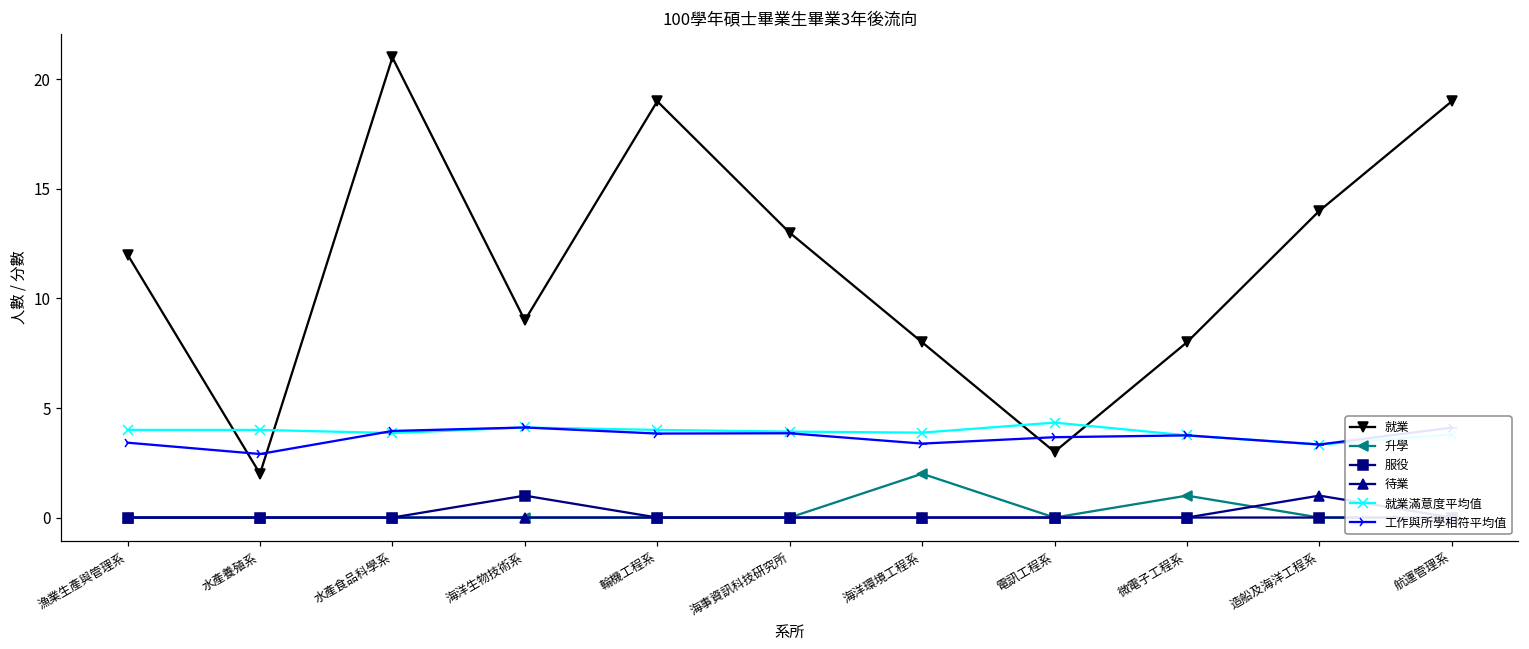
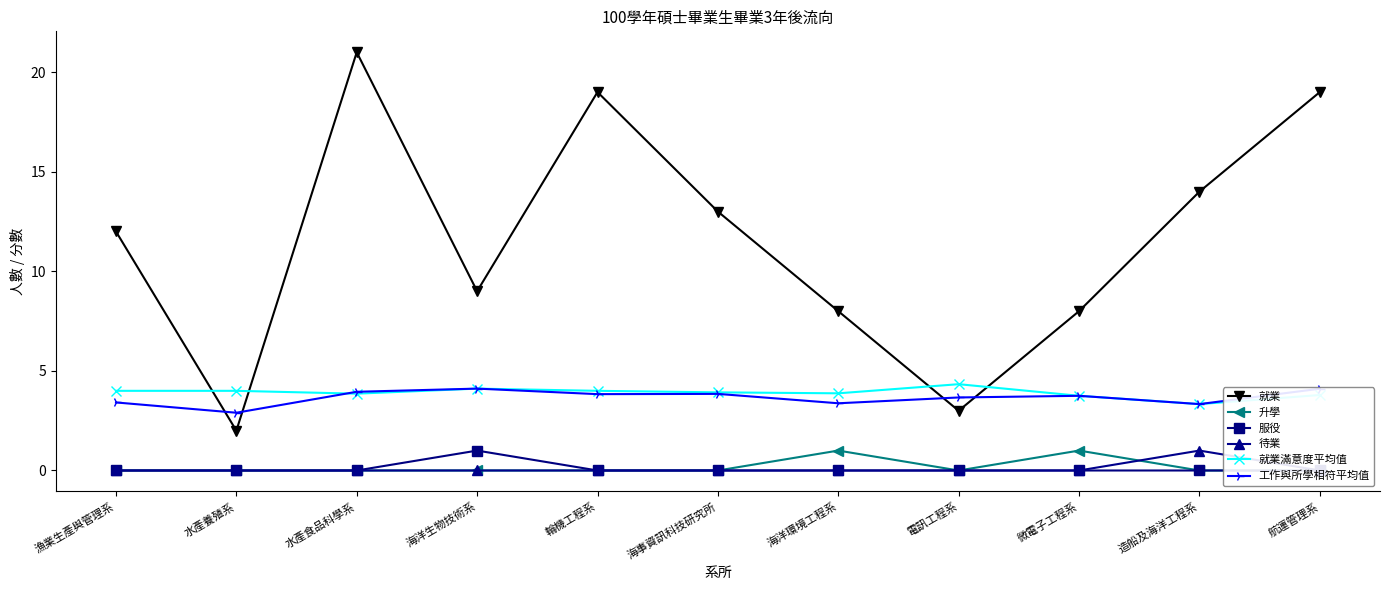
升學, 海洋環境工程系: 2 -> 1
